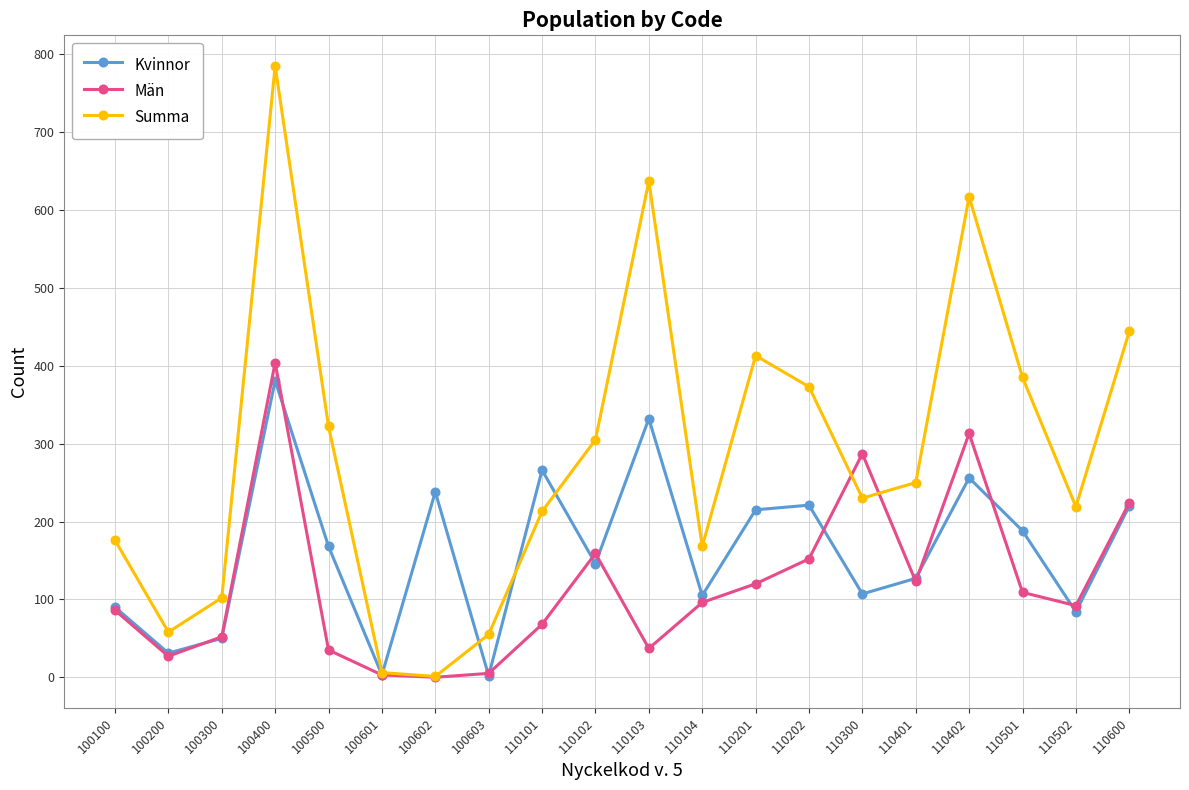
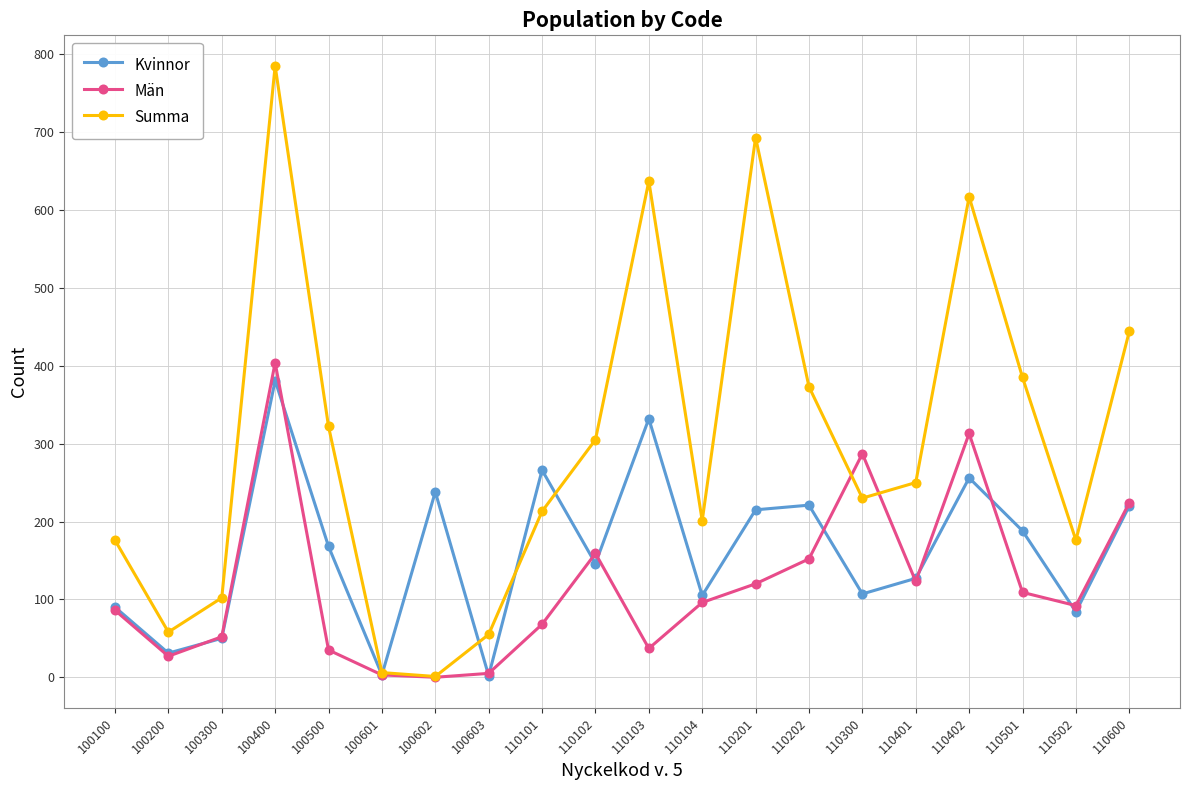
Summa, 110104: 170 -> 200
Summa, 110201: 410 -> 690
Summa, 110502: 220 -> 180
